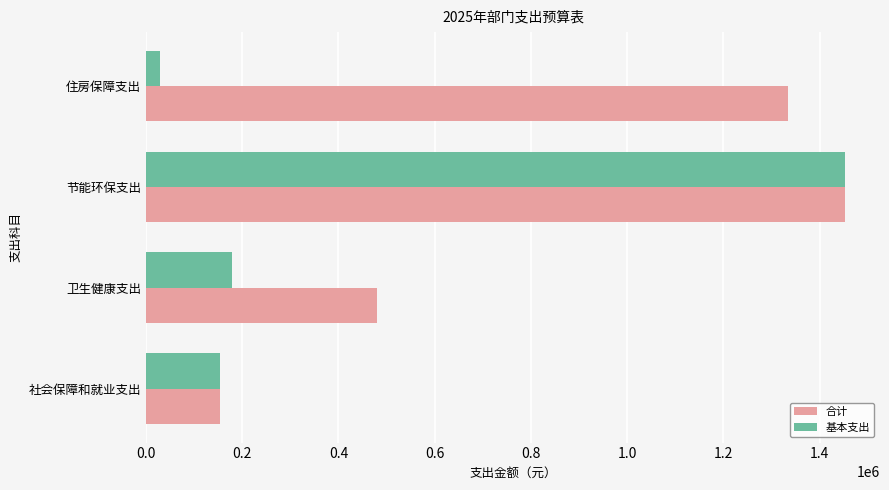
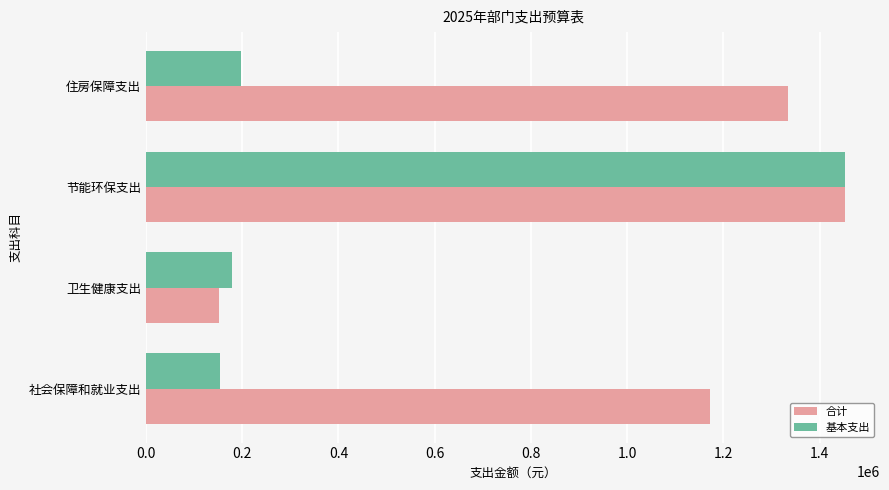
基本支出, 住房保障支出: 30000 -> 200000
合计, 卫生健康支出: 480000 -> 150000
合计, 社会保障和就业支出: 150000 -> 1170000
